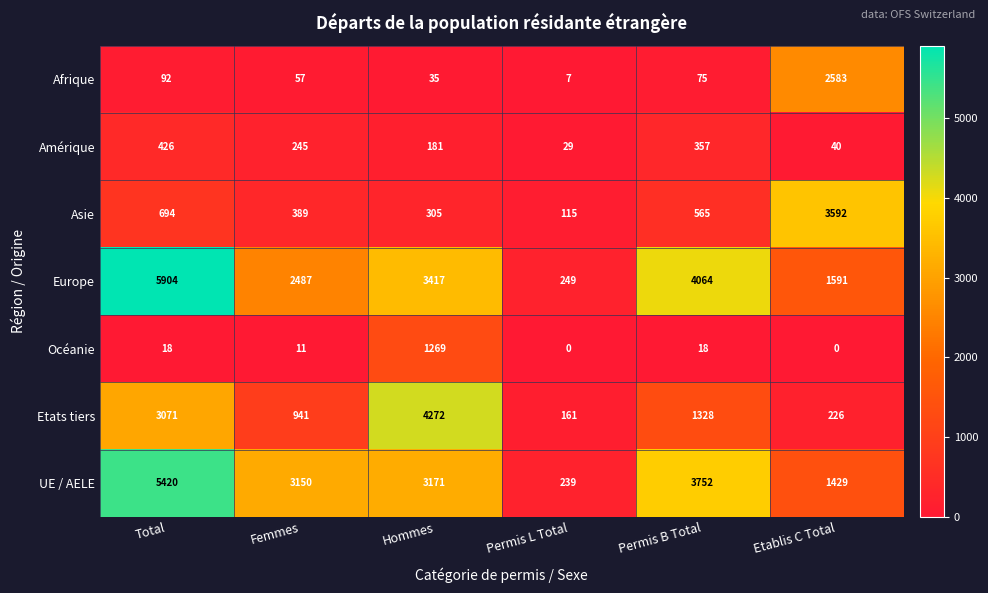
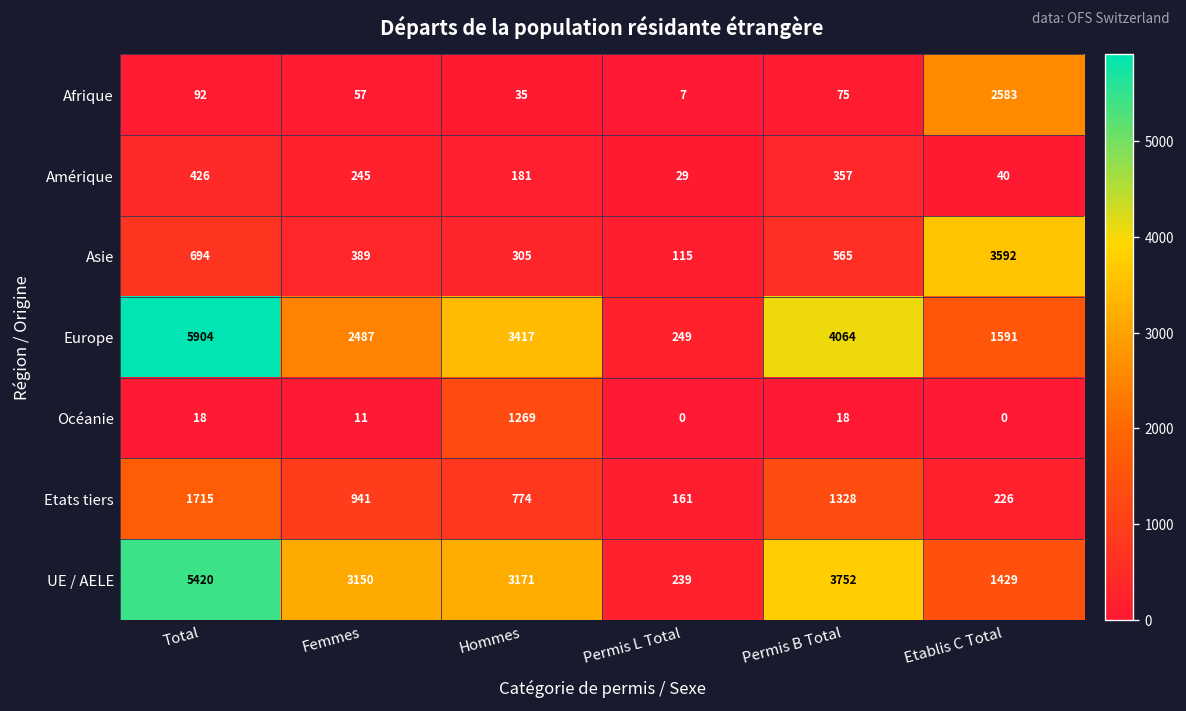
Etats tiers, Total: 3071 -> 1715
Etats tiers, Hommes: 4272 -> 774
